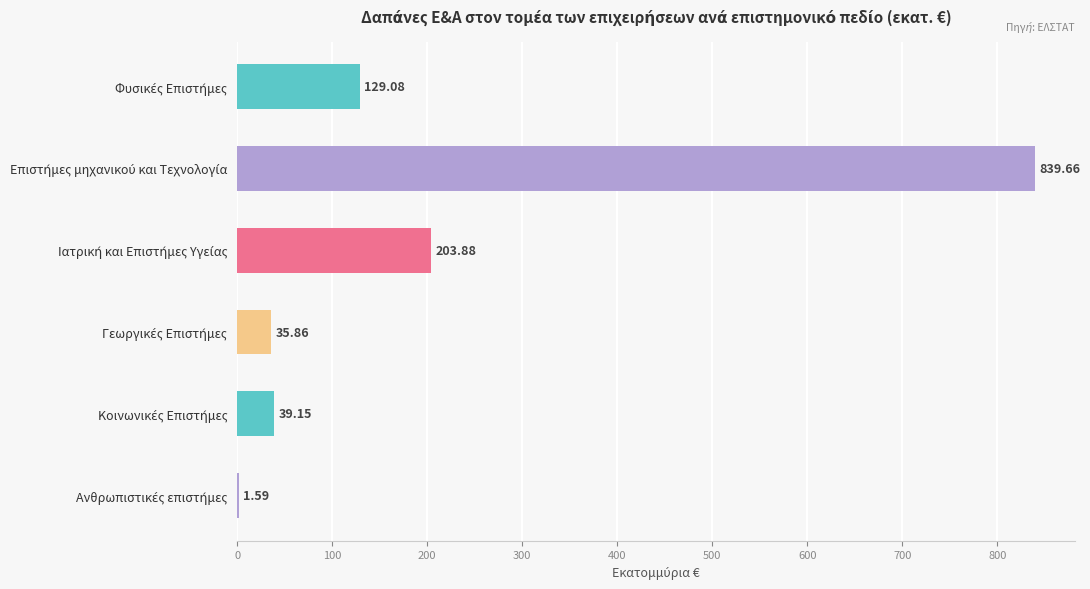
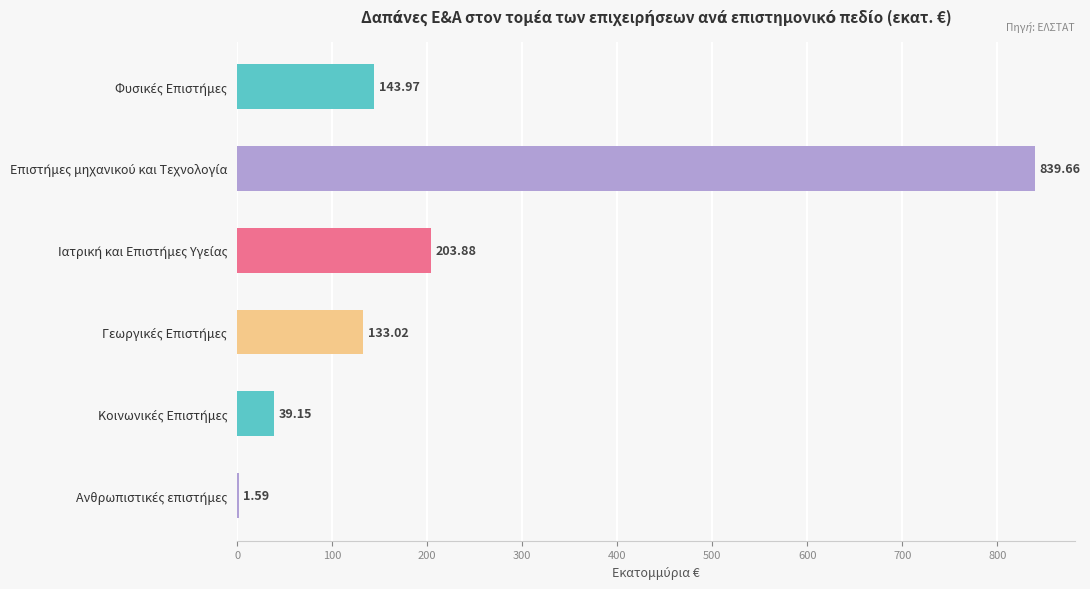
Φυσικές Επιστήμες: 129.08 -> 143.97
Γεωργικές Επιστήμες: 35.86 -> 133.02
